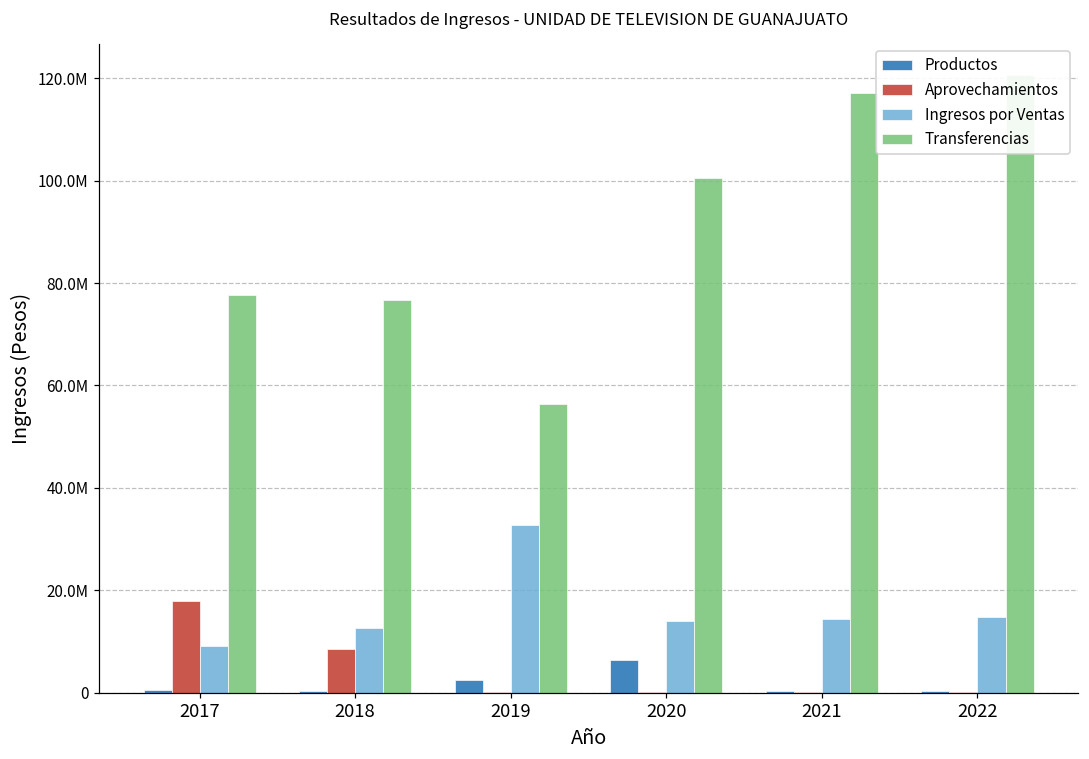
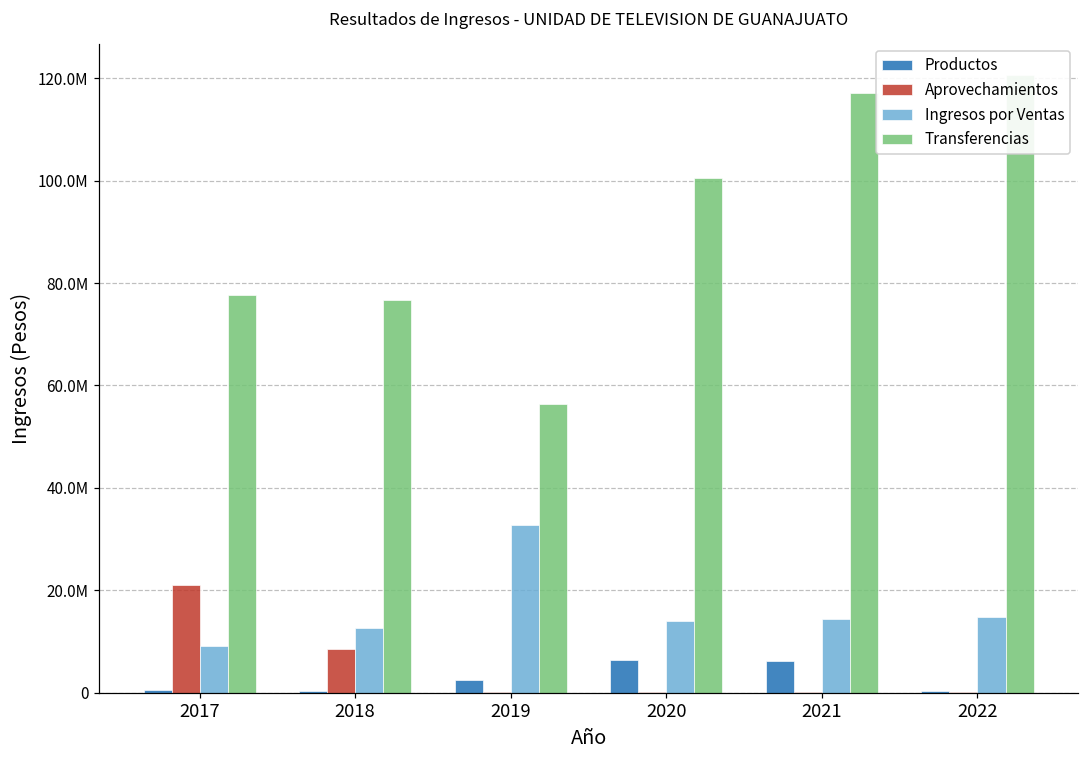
Aprovechamientos, 2017: 18000000 -> 21000000
Productos, 2021: 0 -> 6000000
